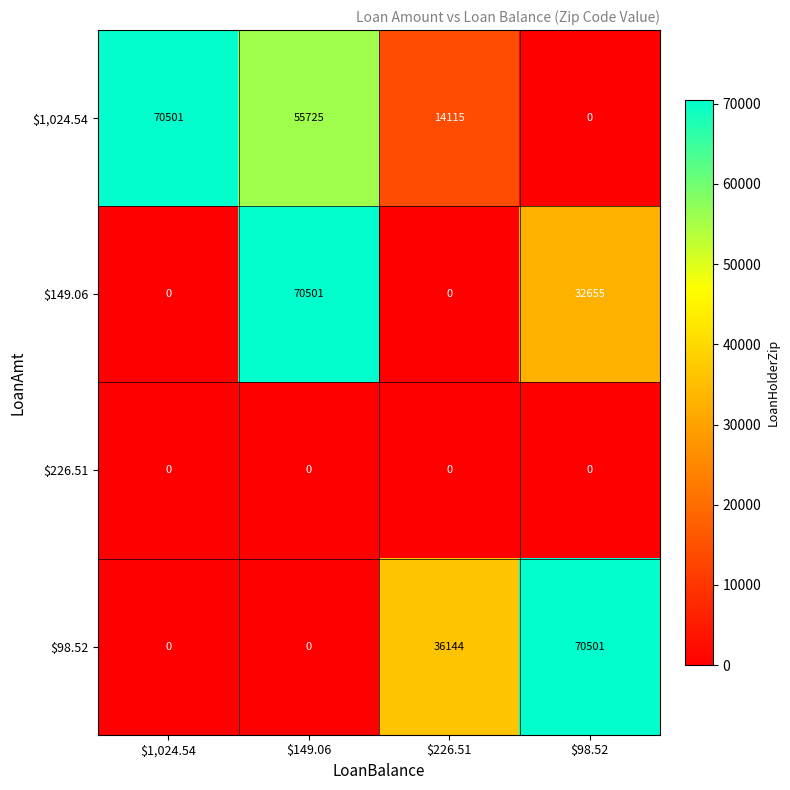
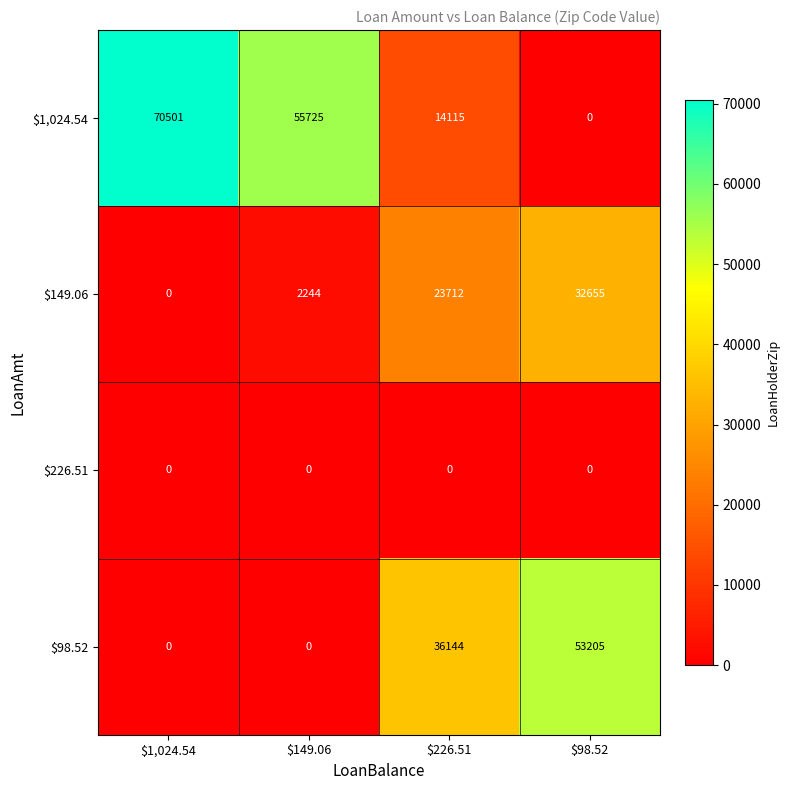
$149.06, $149.06: 70501 -> 2244
$149.06, $226.51: 0 -> 23712
$98.52, $98.52: 70501 -> 53205
